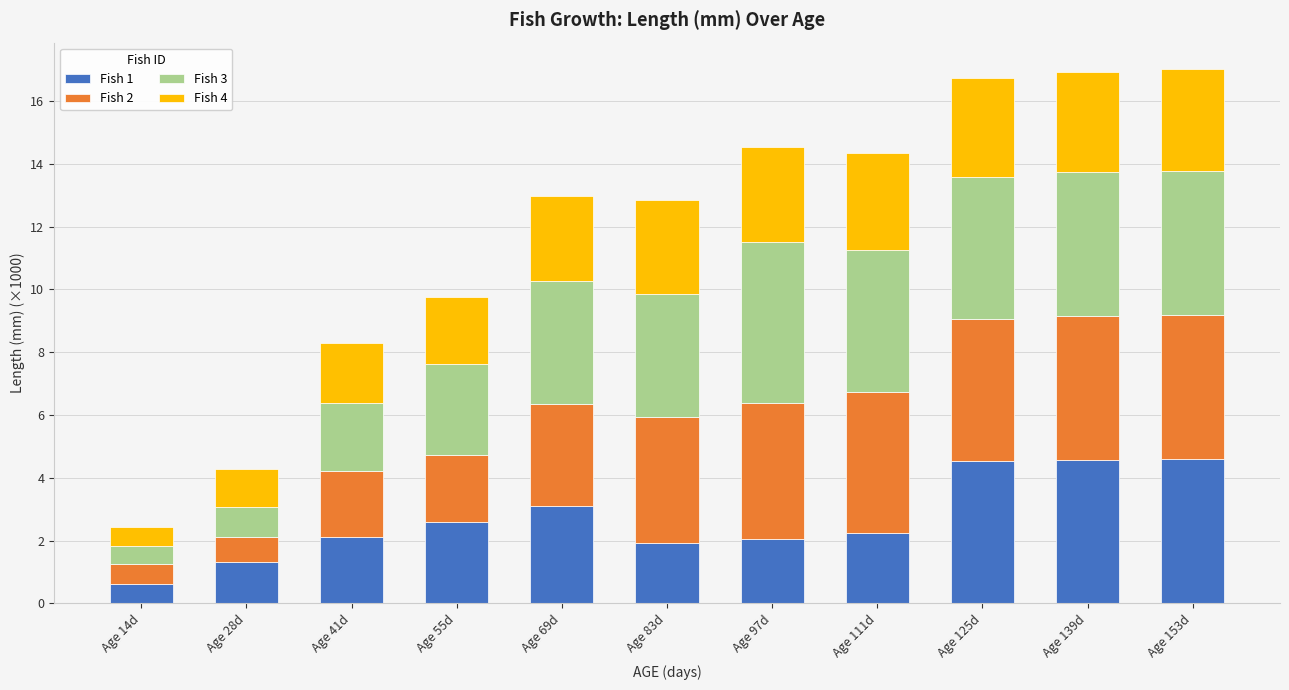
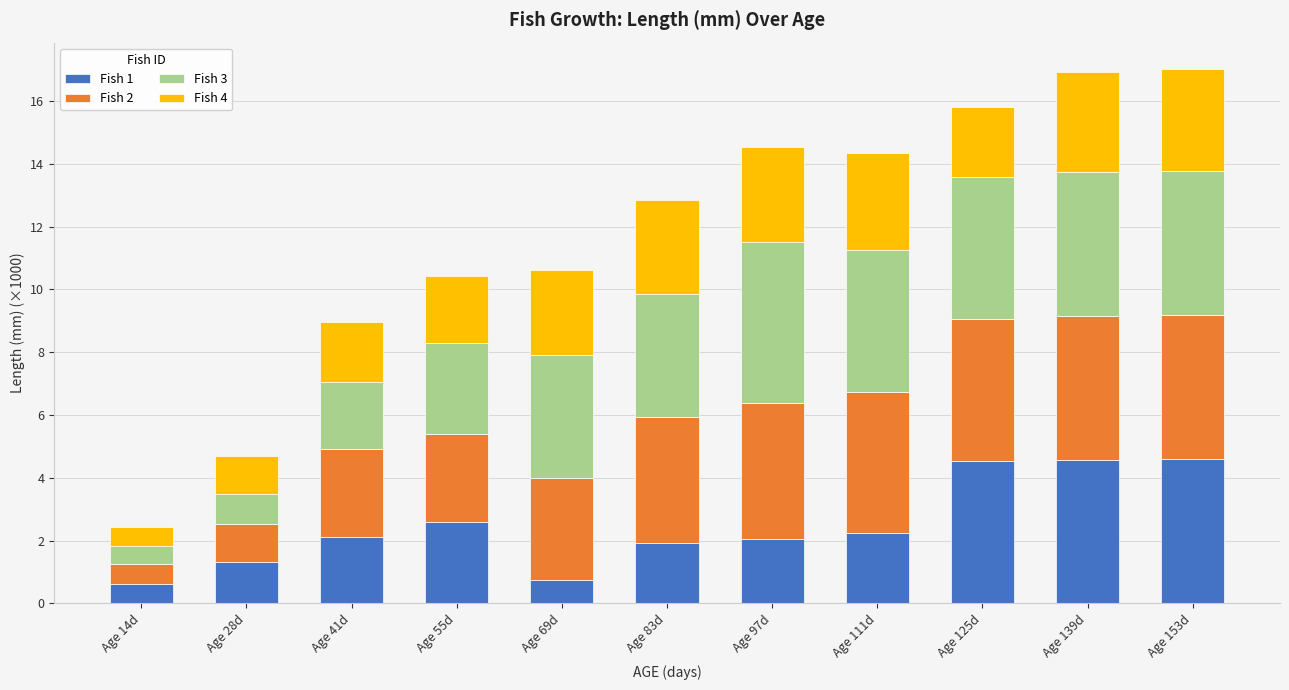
Fish 2, Age 28d: 0.8 -> 1.2
Fish 2, Age 41d: 2.1 -> 2.8
Fish 2, Age 55d: 2.1 -> 2.8
Fish 1, Age 69d: 3.1 -> 0.7
Fish 4, Age 125d: 3.1 -> 2.2
